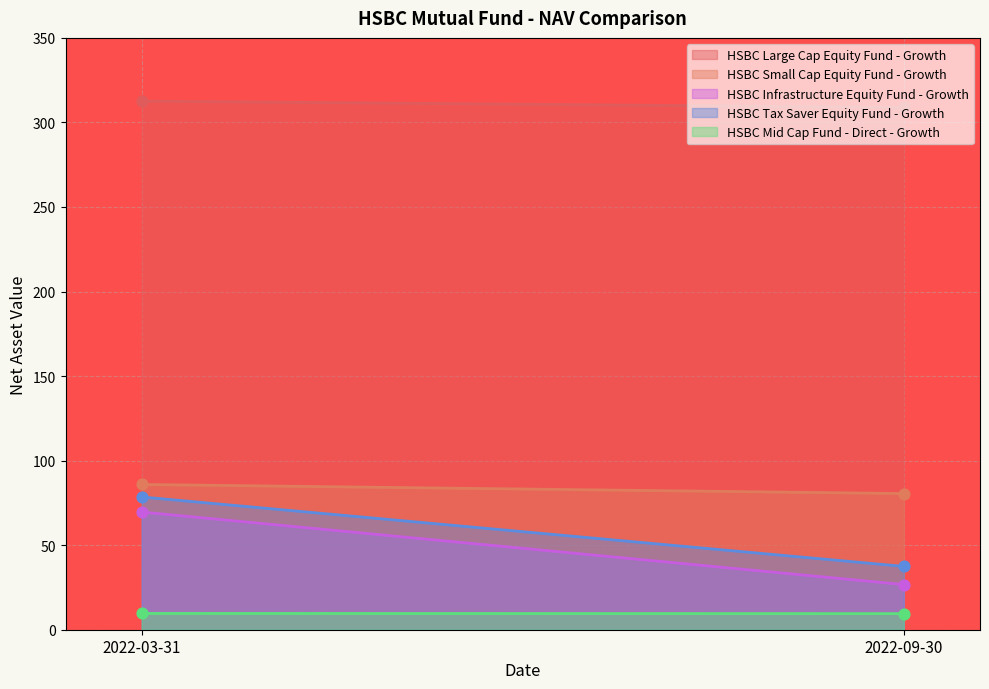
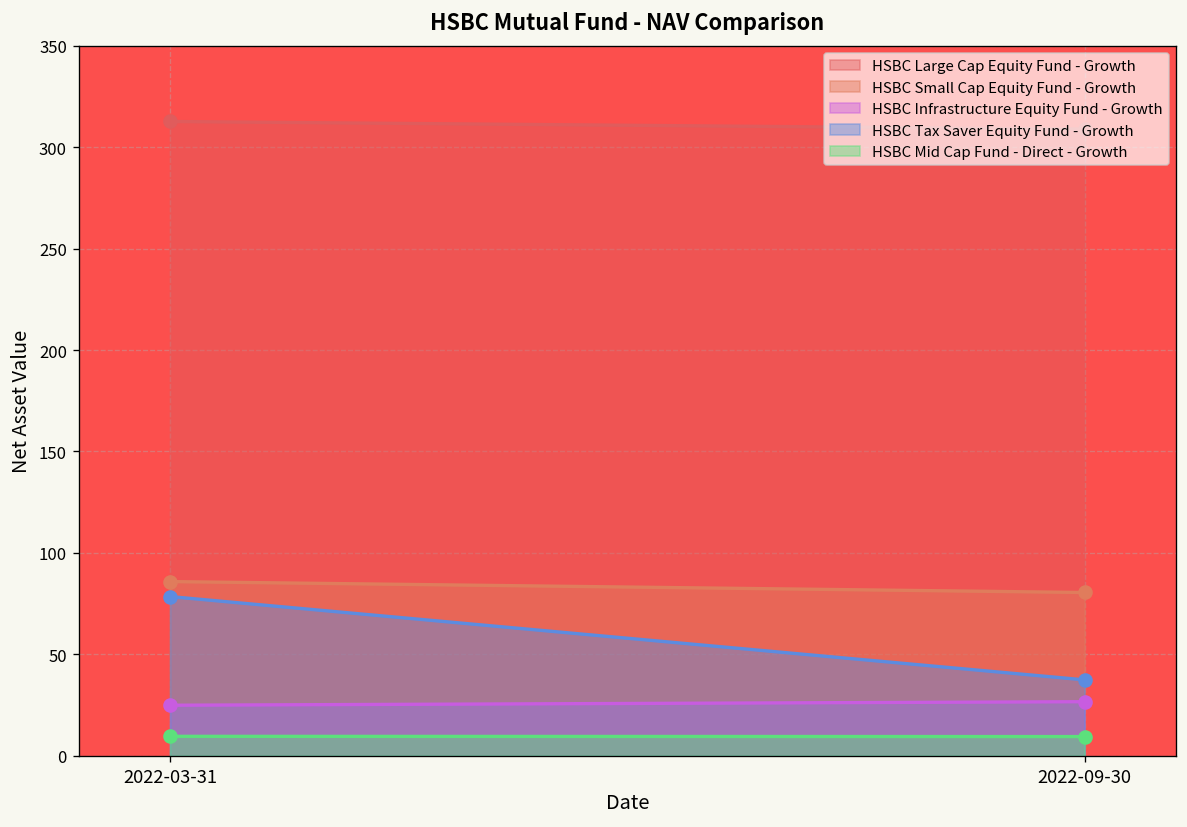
HSBC Infrastructure Equity Fund - Growth, 2022-03-31: 70 -> 25
